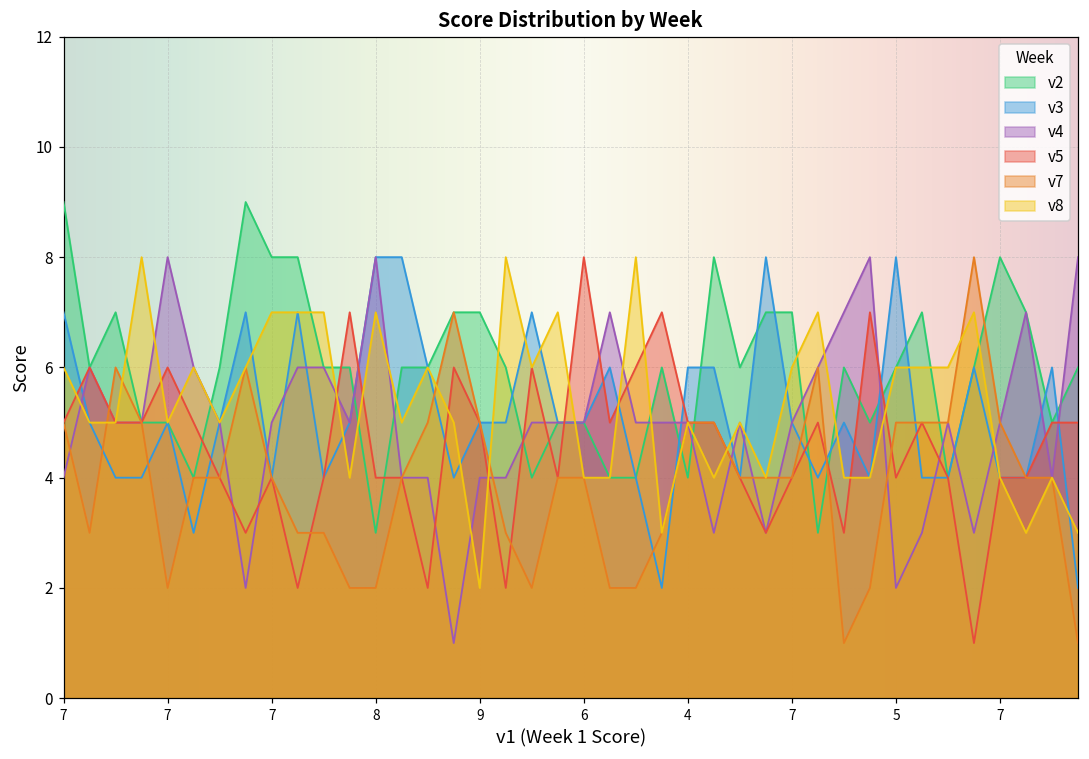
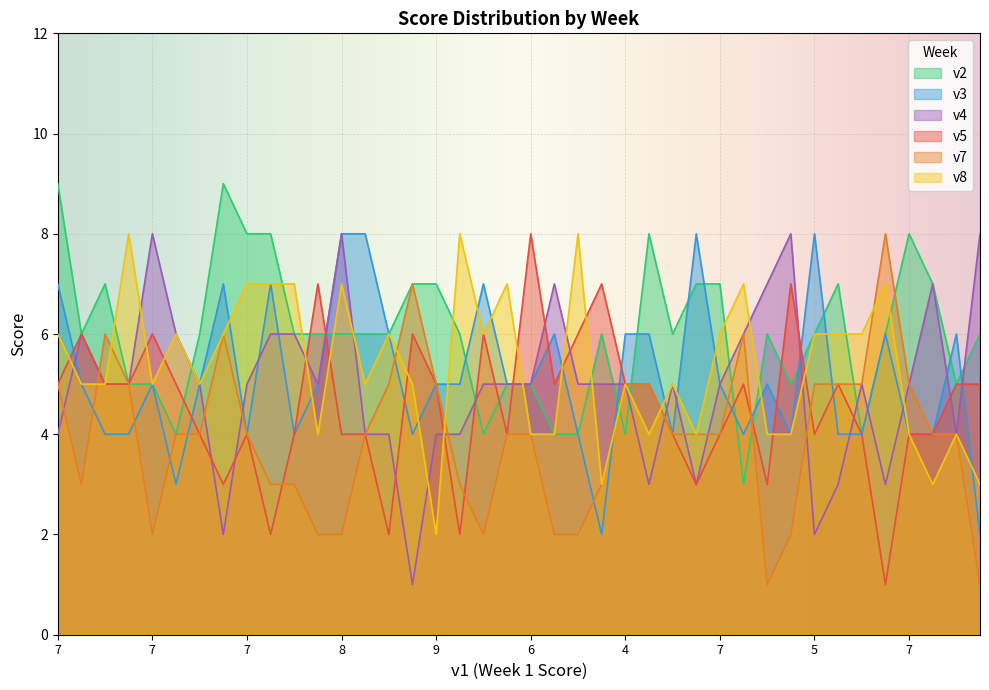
v2, 8: 3 -> 6
